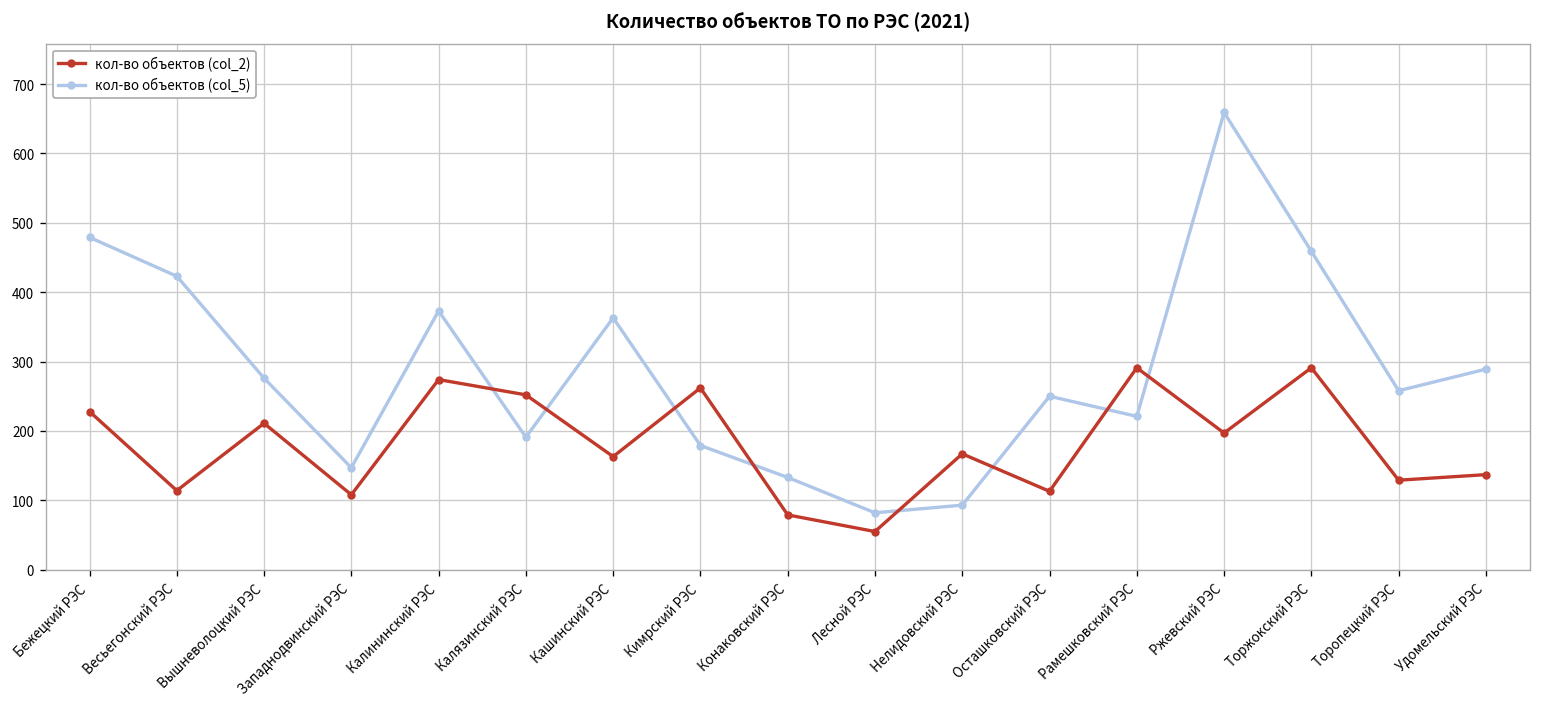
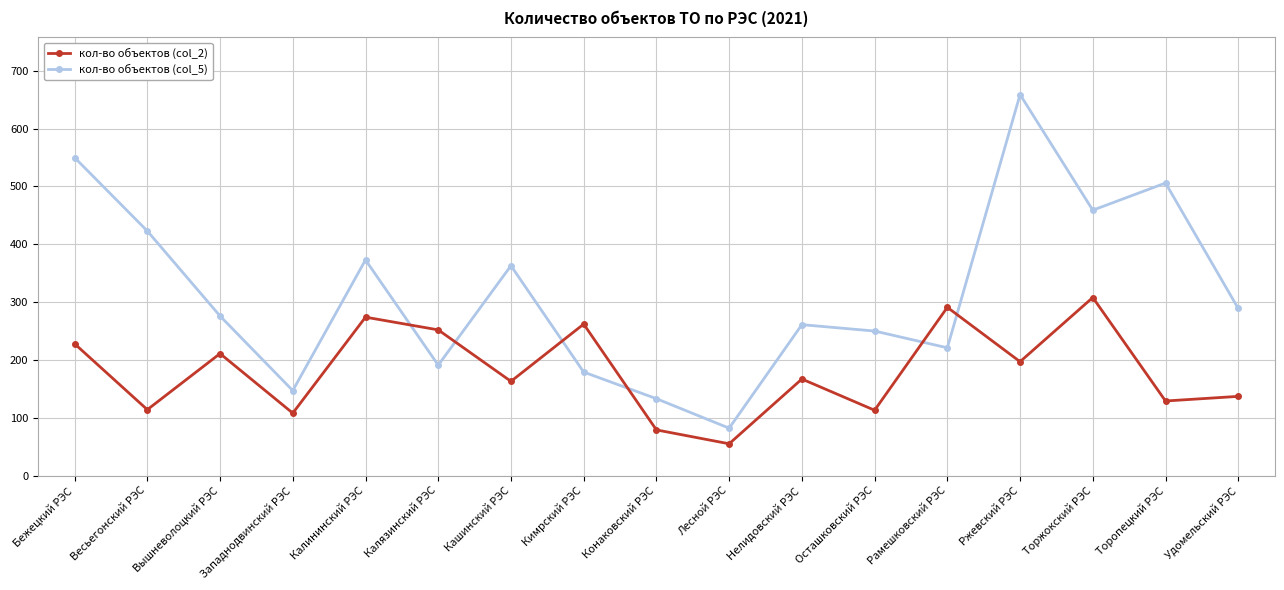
кол-во объектов (col_5), Бежецкий РЭС: 480 -> 550
кол-во объектов (col_5), Нелидовский РЭС: 90 -> 260
кол-во объектов (col_2), Торжокский РЭС: 290 -> 310
кол-во объектов (col_5), Торопецкий РЭС: 260 -> 510
